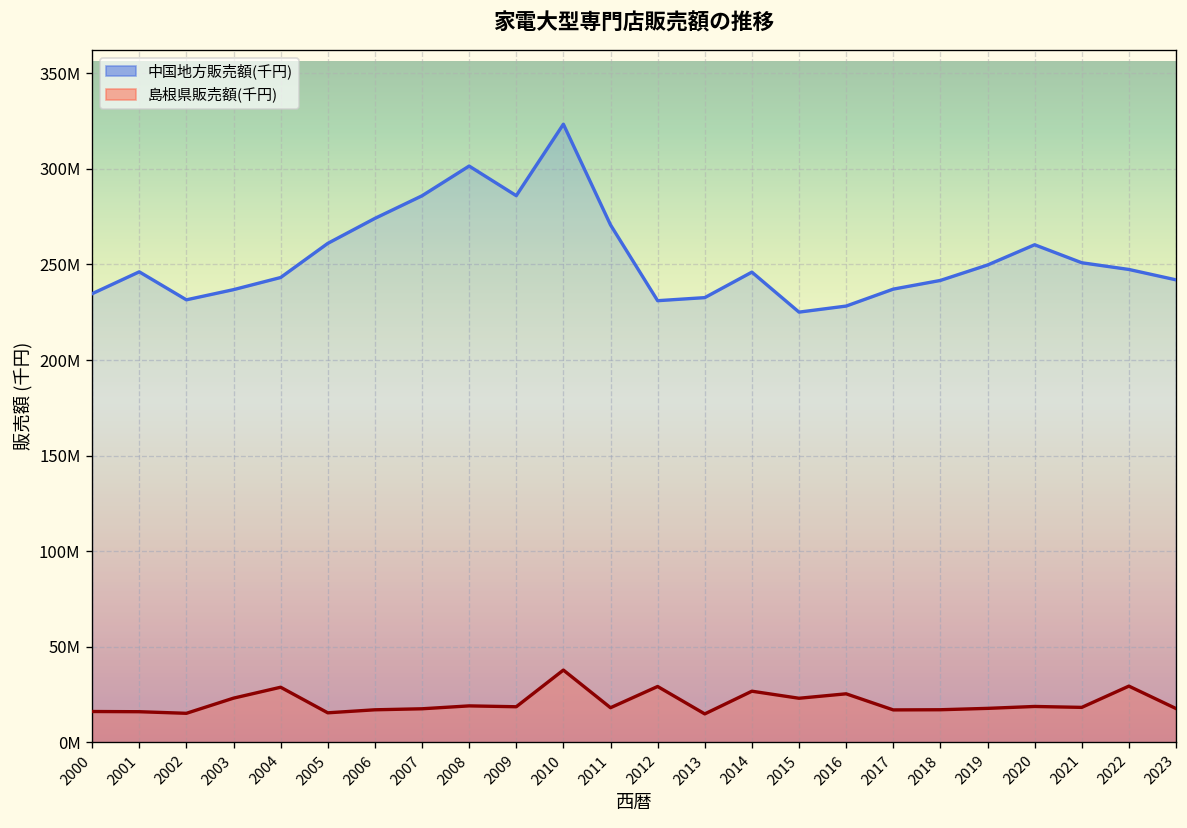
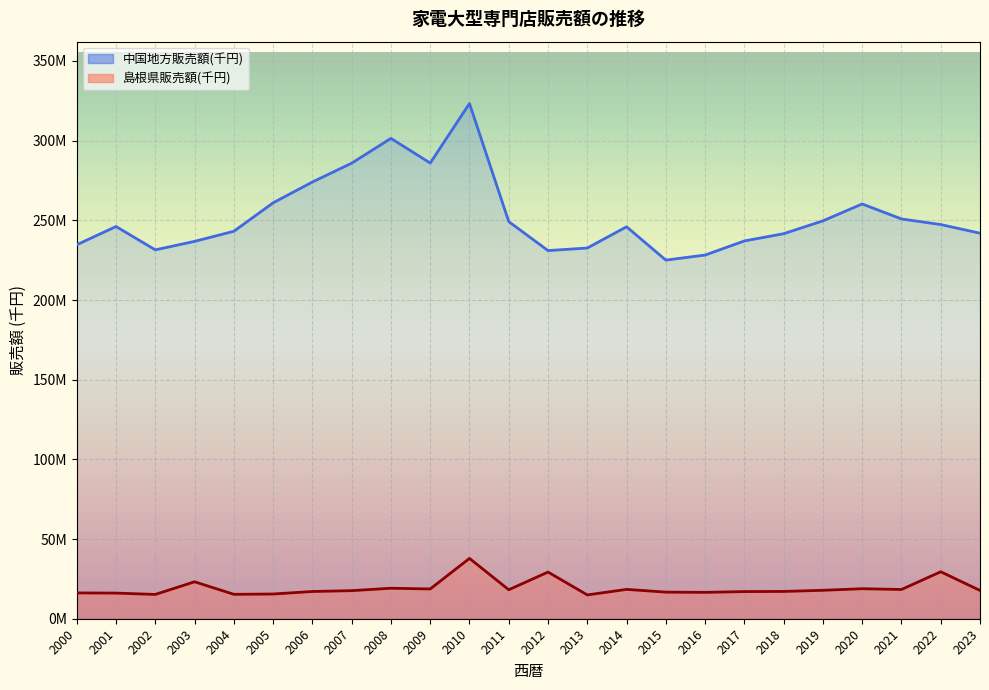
島根県販売額(千円), 2004: 29000000 -> 15000000
中国地方販売額(千円), 2011: 271000000 -> 249000000
島根県販売額(千円), 2014: 27000000 -> 18000000
島根県販売額(千円), 2015: 23000000 -> 17000000
島根県販売額(千円), 2016: 25000000 -> 17000000
